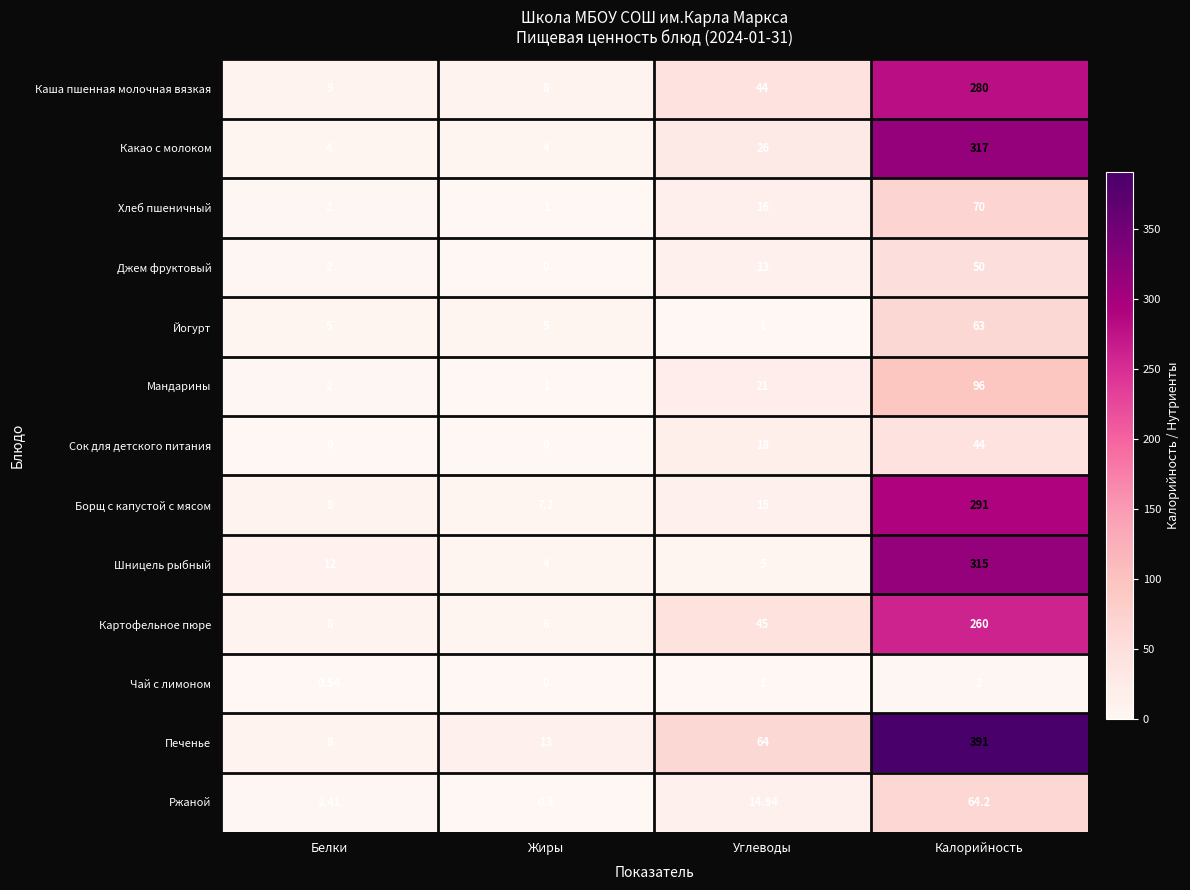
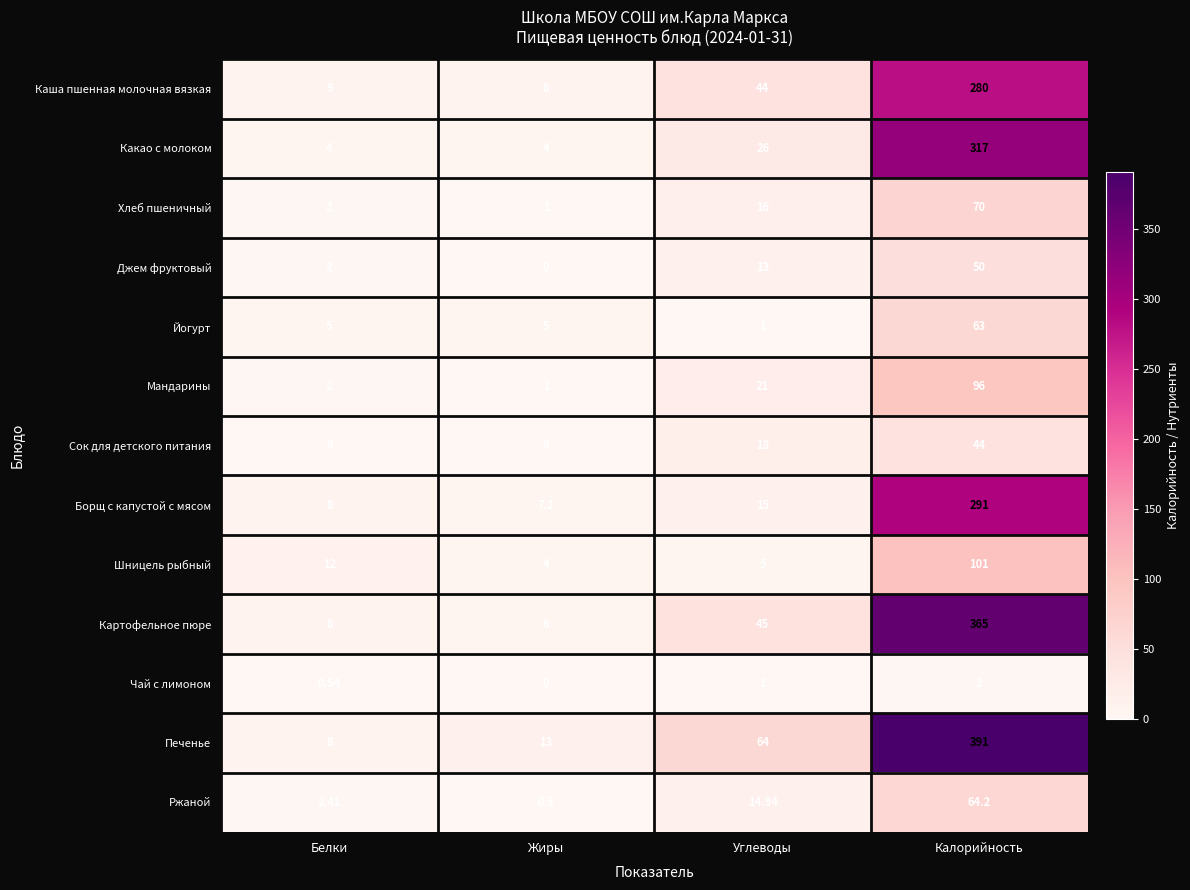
Шницель рыбный, Калорийность: 315 -> 101
Картофельное пюре, Калорийность: 260 -> 365
